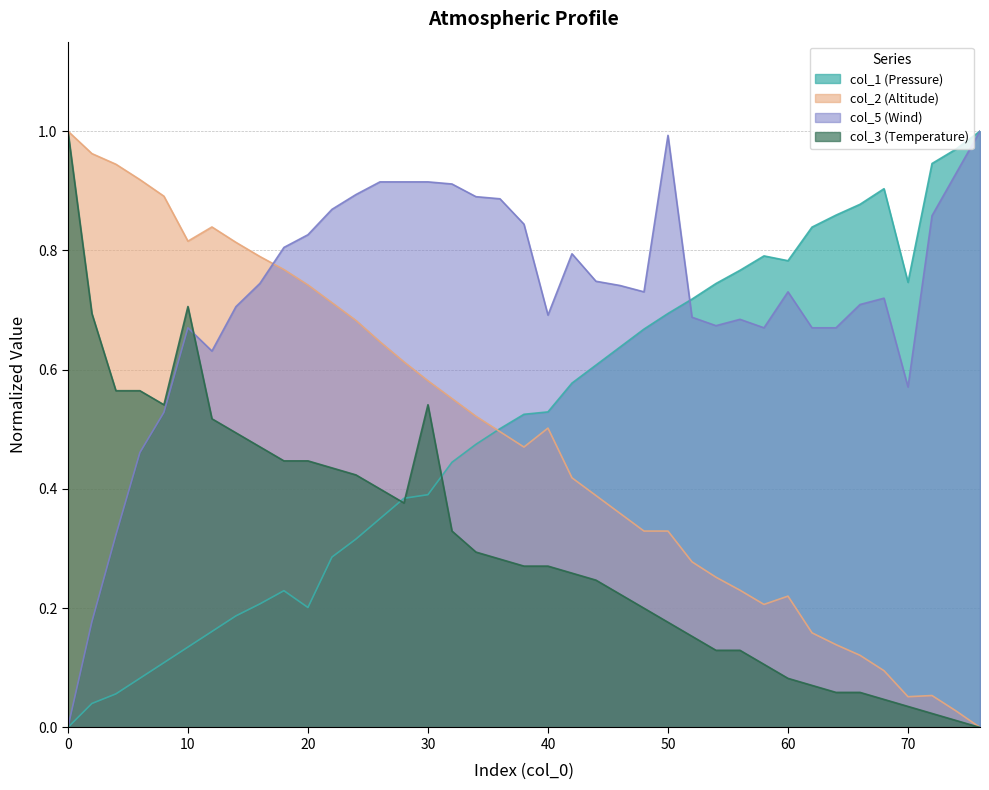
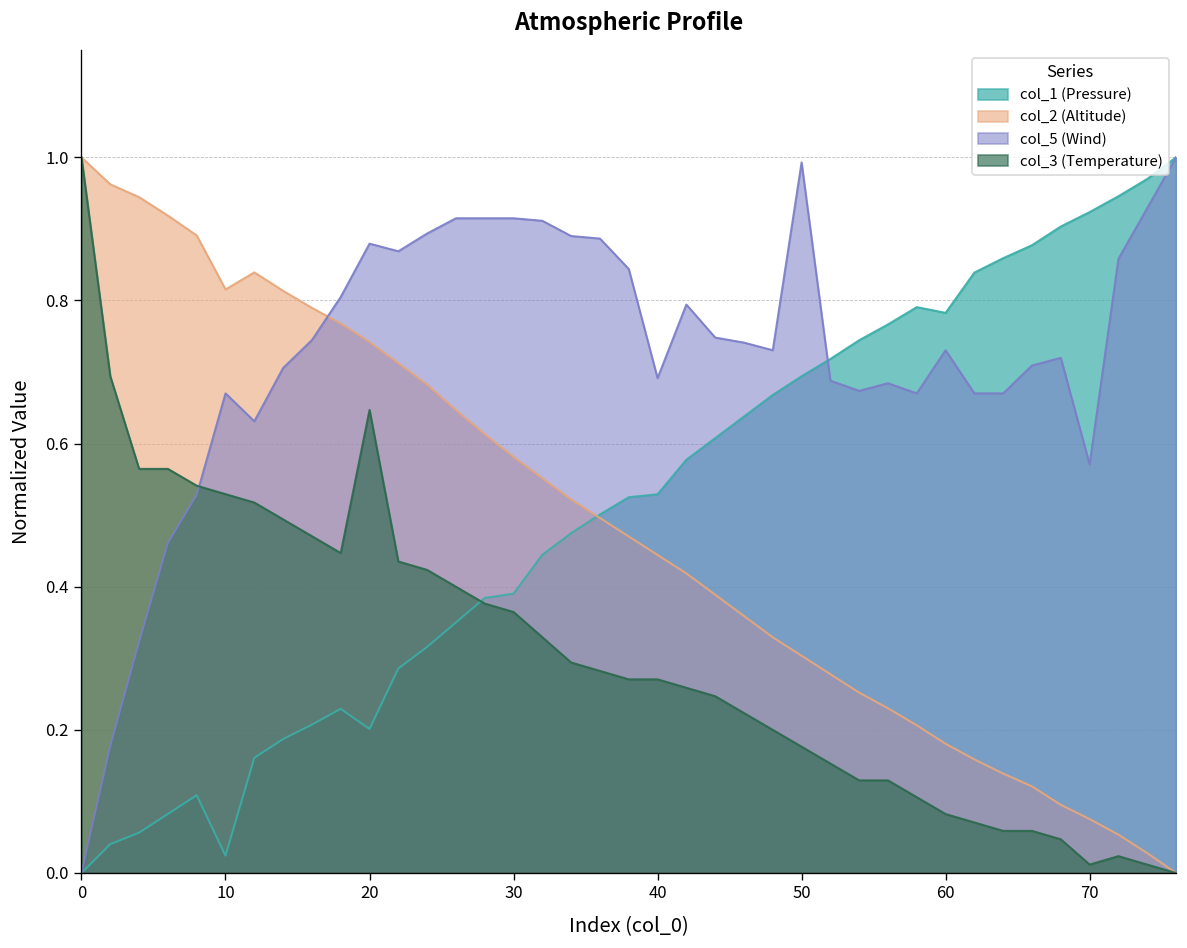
col_1 (Pressure), 10: 0.13 -> 0.02
col_3 (Temperature), 10: 0.71 -> 0.53
col_5 (Wind), 20: 0.83 -> 0.88
col_3 (Temperature), 20: 0.45 -> 0.65
col_3 (Temperature), 30: 0.54 -> 0.36
col_2 (Altitude), 40: 0.50 -> 0.44
col_2 (Altitude), 50: 0.33 -> 0.30
col_2 (Altitude), 60: 0.22 -> 0.18
col_1 (Pressure), 70: 0.75 -> 0.92
col_2 (Altitude), 70: 0.05 -> 0.08
col_3 (Temperature), 70: 0.04 -> 0.01
